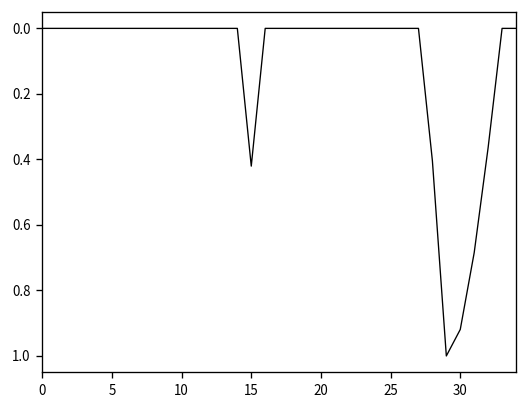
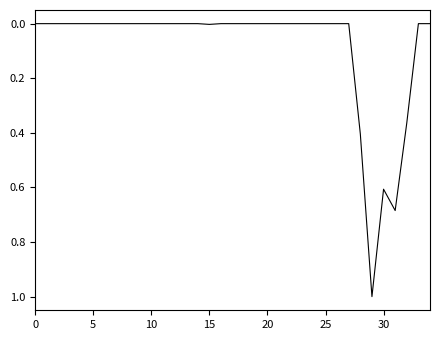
15: 0.42 -> 0.00
30: 0.92 -> 0.61
